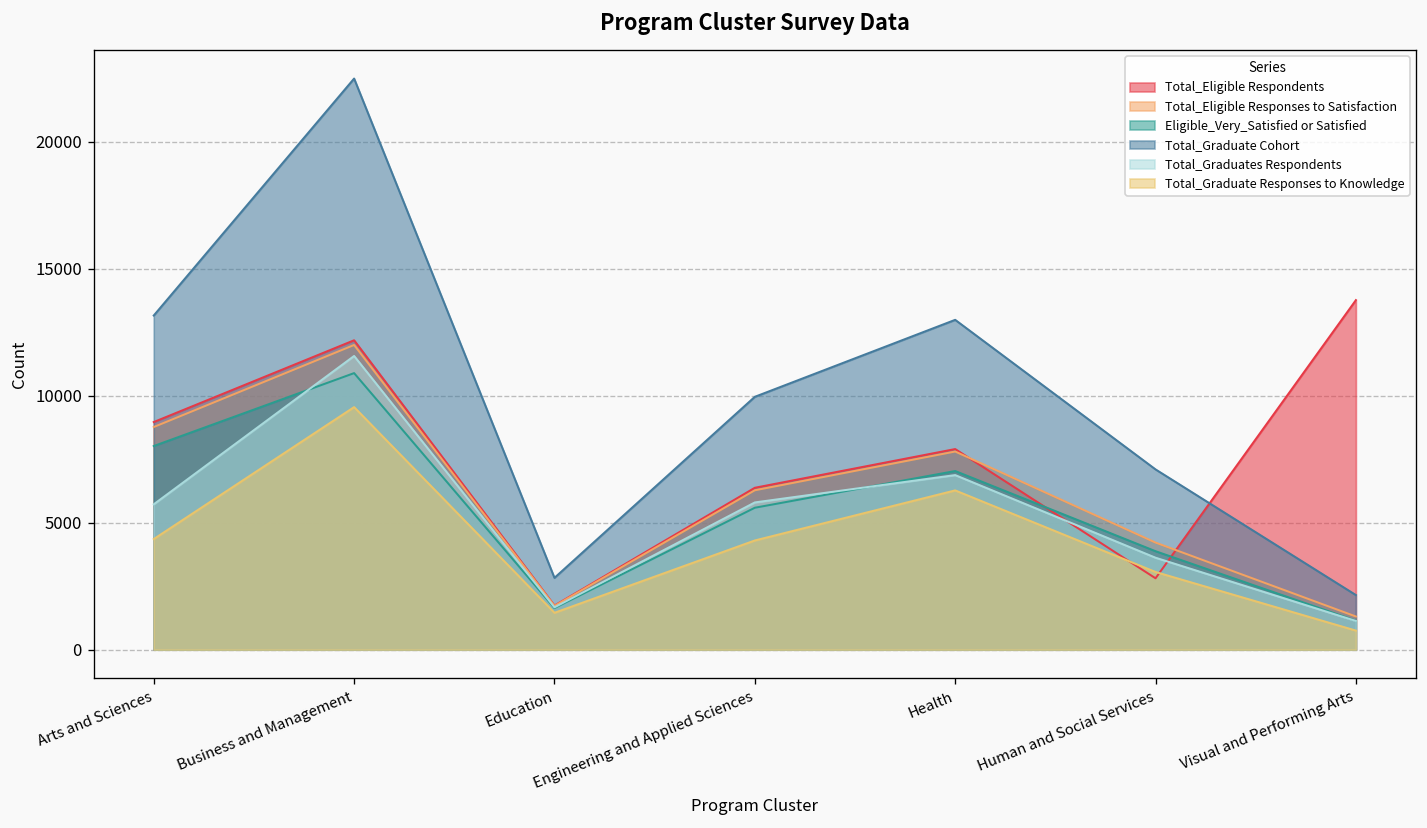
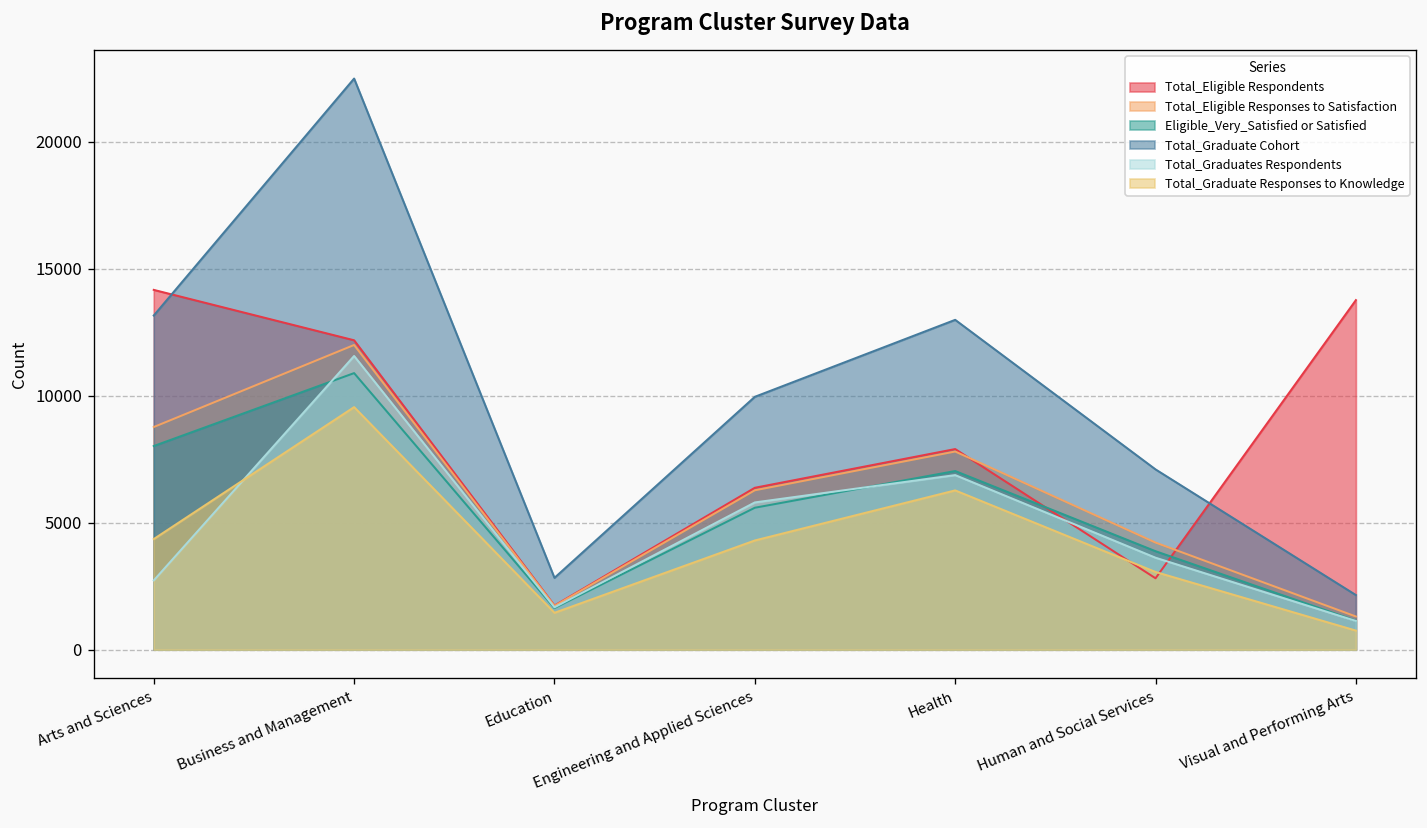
Total_Eligible Respondents, Arts and Sciences: 9000 -> 14200
Total_Graduates Respondents, Arts and Sciences: 5700 -> 2700
